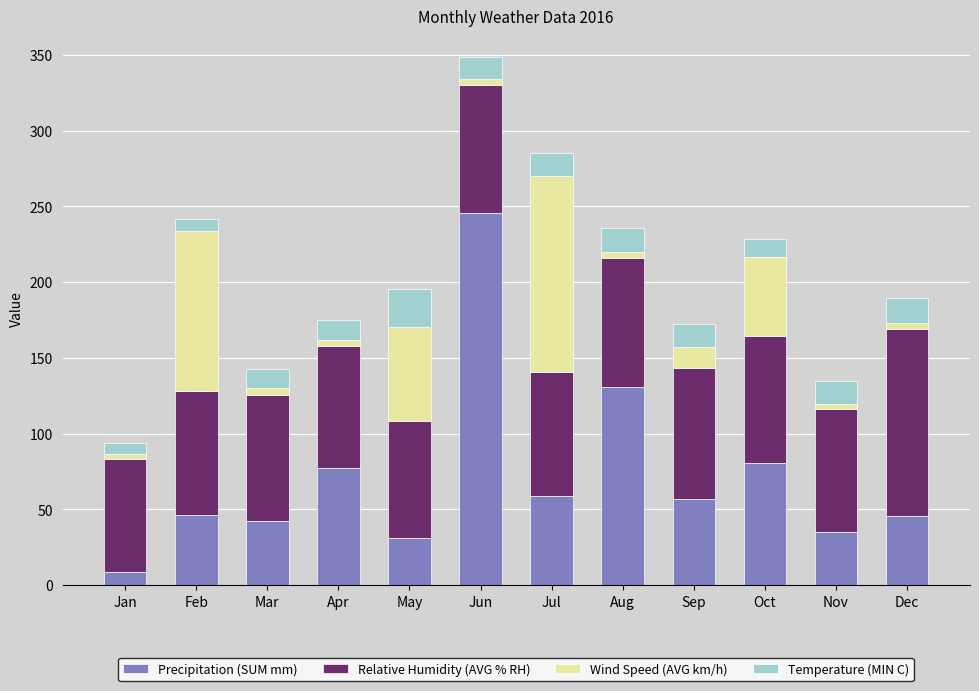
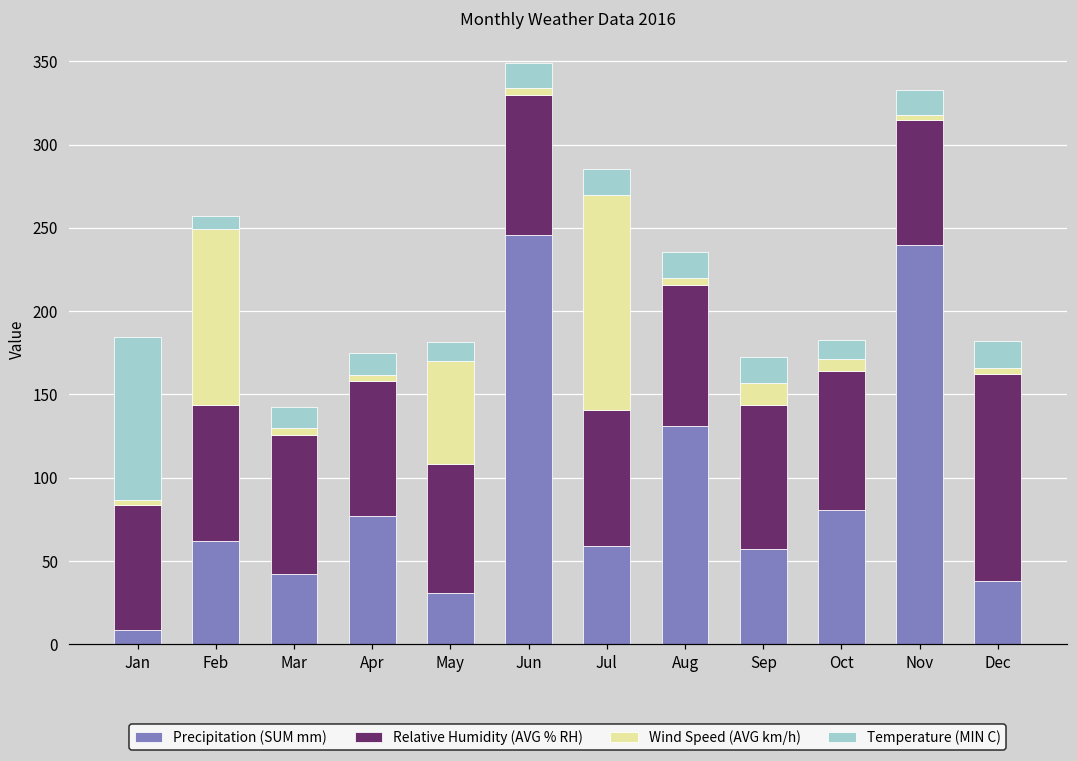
Temperature (MIN C), Jan: 8 -> 98
Precipitation (SUM mm), Feb: 46 -> 62
Temperature (MIN C), May: 25 -> 11
Wind Speed (AVG km/h), Oct: 53 -> 7
Precipitation (SUM mm), Nov: 35 -> 240
Relative Humidity (AVG % RH), Nov: 82 -> 75
Precipitation (SUM mm), Dec: 45 -> 38
